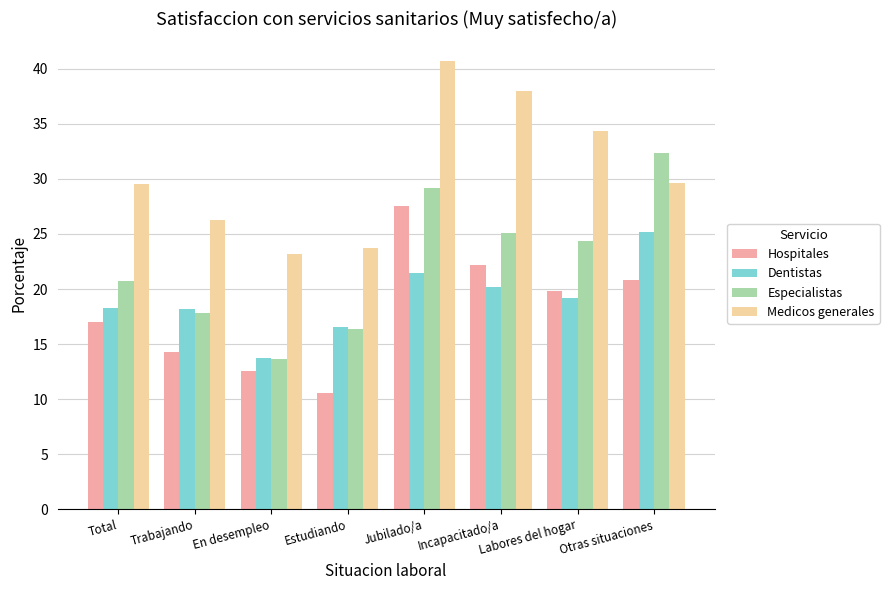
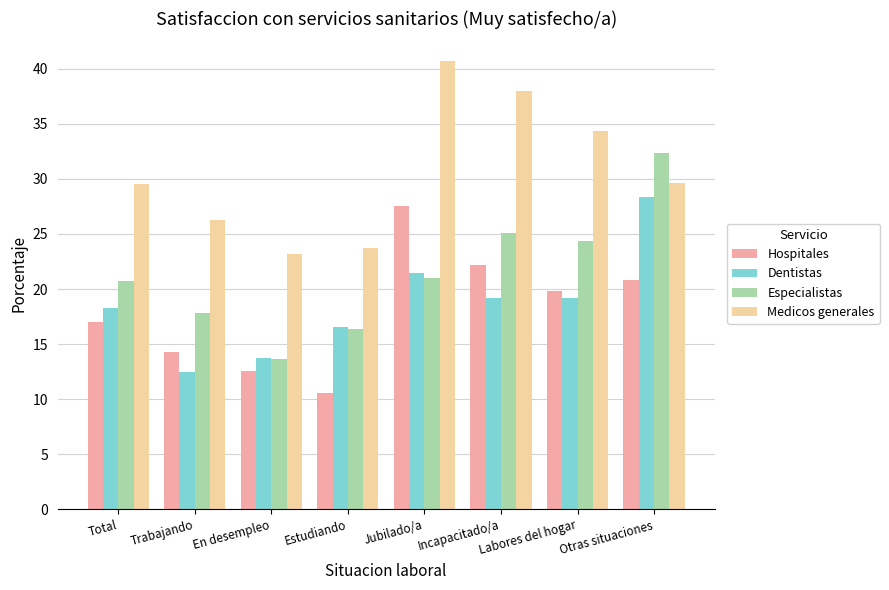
Dentistas, Trabajando: 18.2 -> 12.5
Especialistas, Jubilado/a: 29.1 -> 21.0
Dentistas, Incapacitado/a: 20.2 -> 19.2
Dentistas, Otras situaciones: 25.2 -> 28.4
